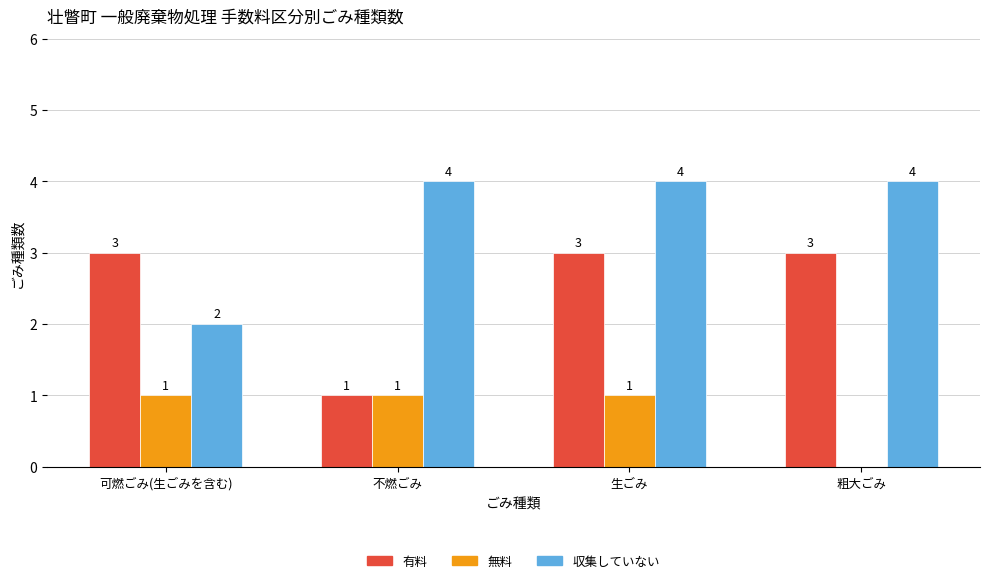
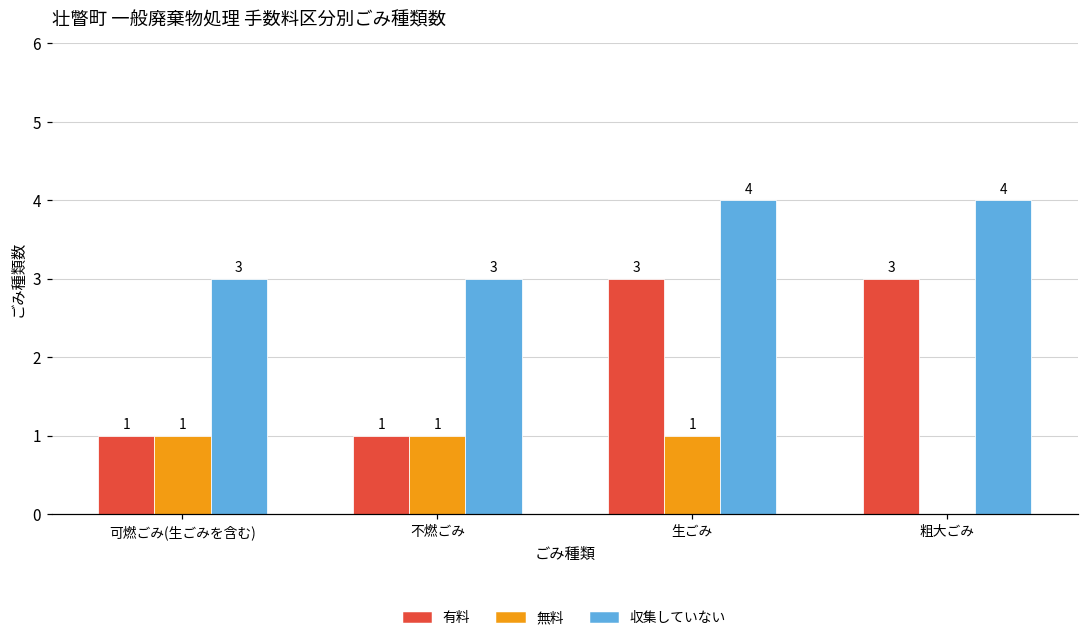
有料, 可燃ごみ(生ごみを含む): 3 -> 1
収集していない, 可燃ごみ(生ごみを含む): 2 -> 3
収集していない, 不燃ごみ: 4 -> 3
